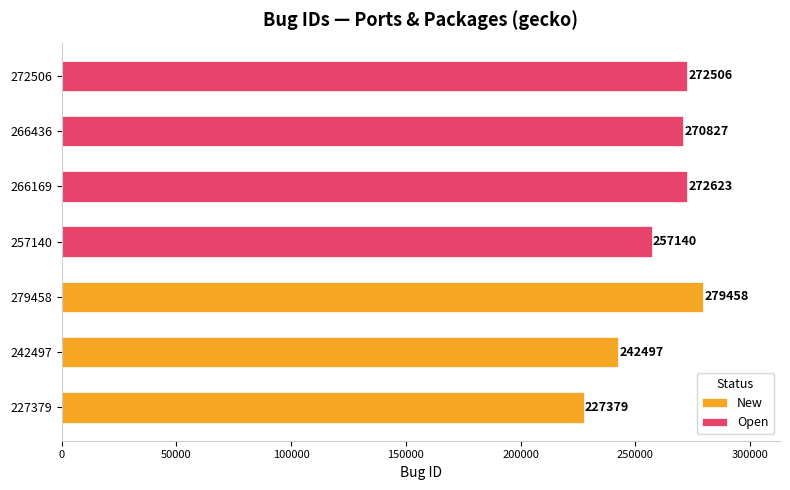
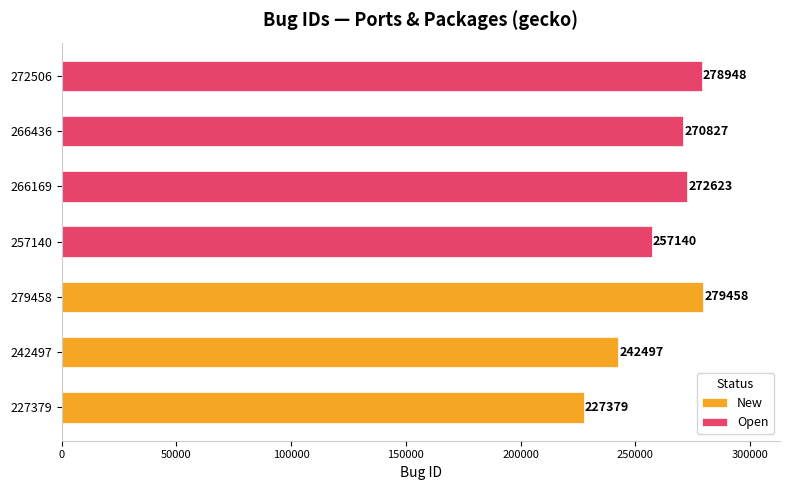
Open, 272506: 272506 -> 278948
